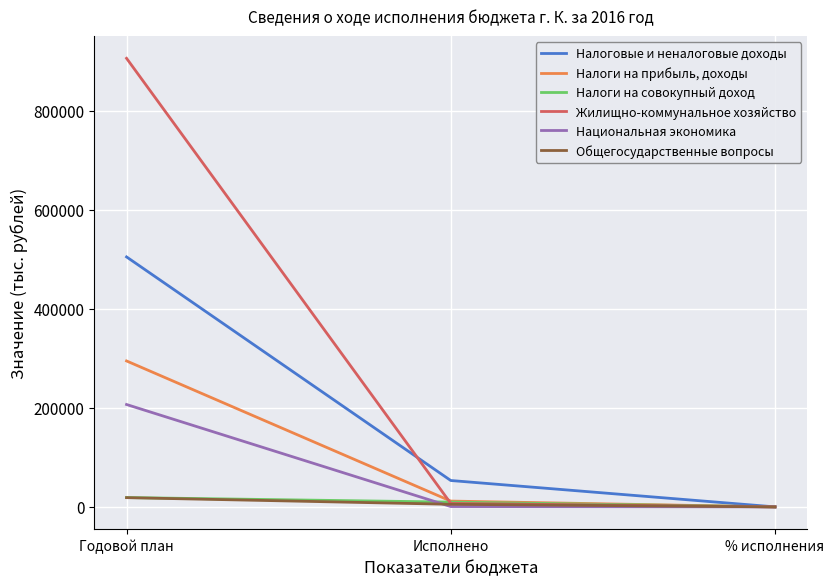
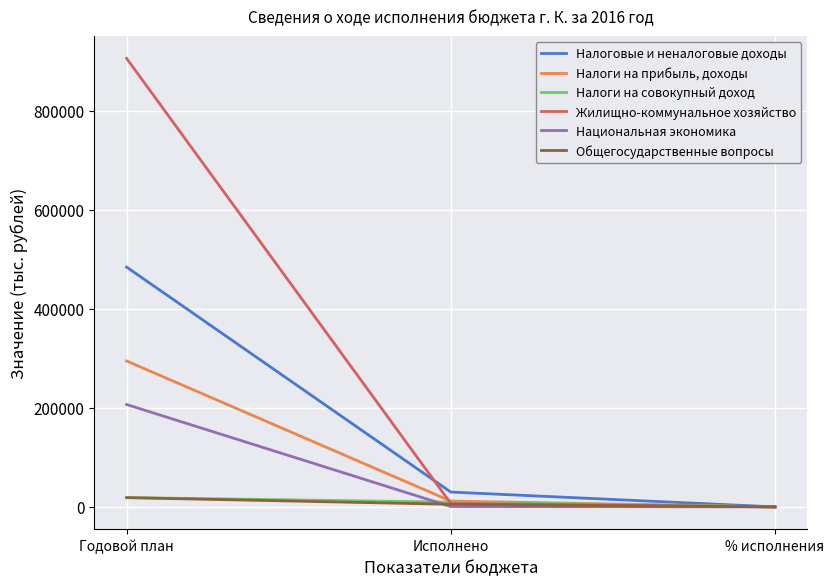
Налоговые и неналоговые доходы, Годовой план: 500000 -> 480000
Налоговые и неналоговые доходы, Исполнено: 50000 -> 30000
